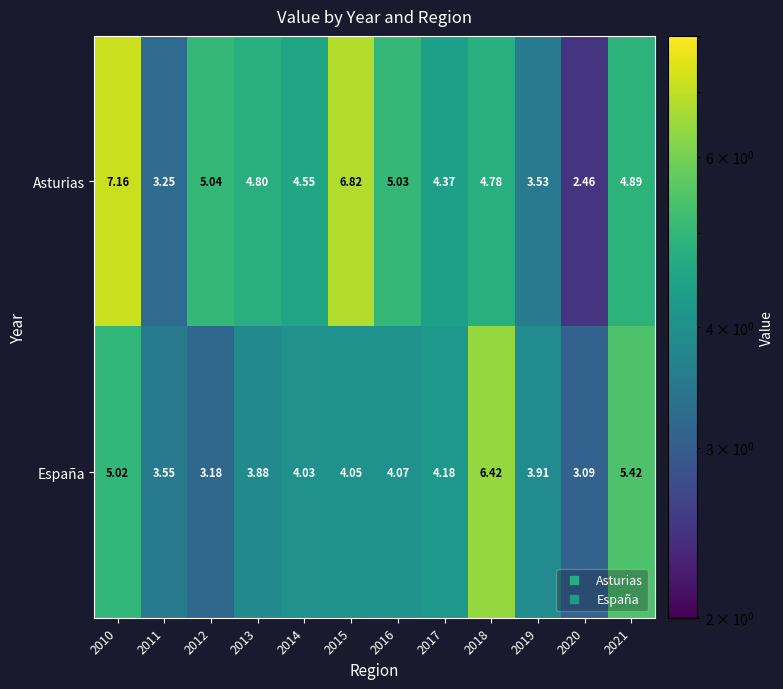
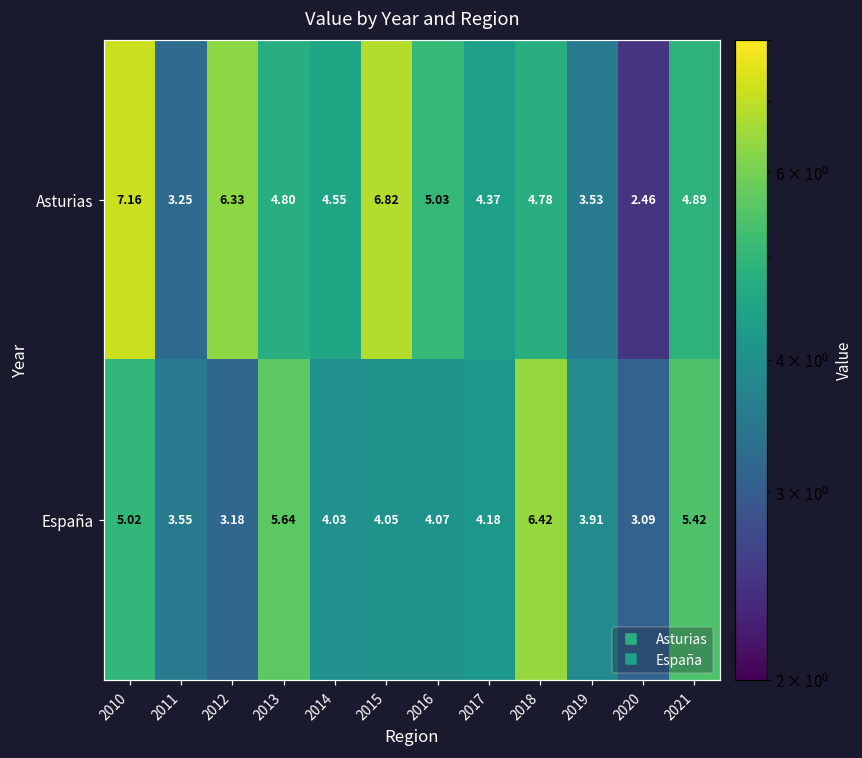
Asturias, 2012: 5.04 -> 6.33
España, 2013: 3.88 -> 5.64
